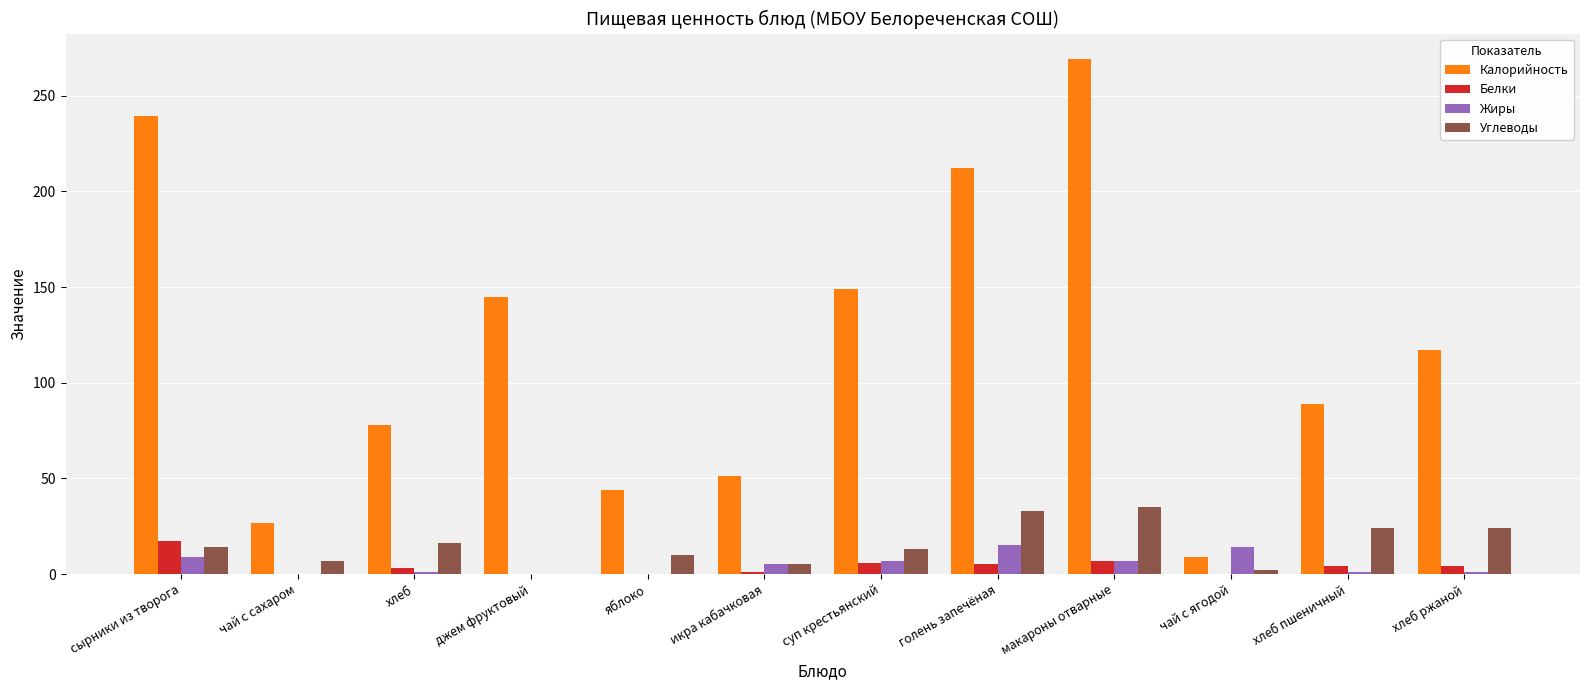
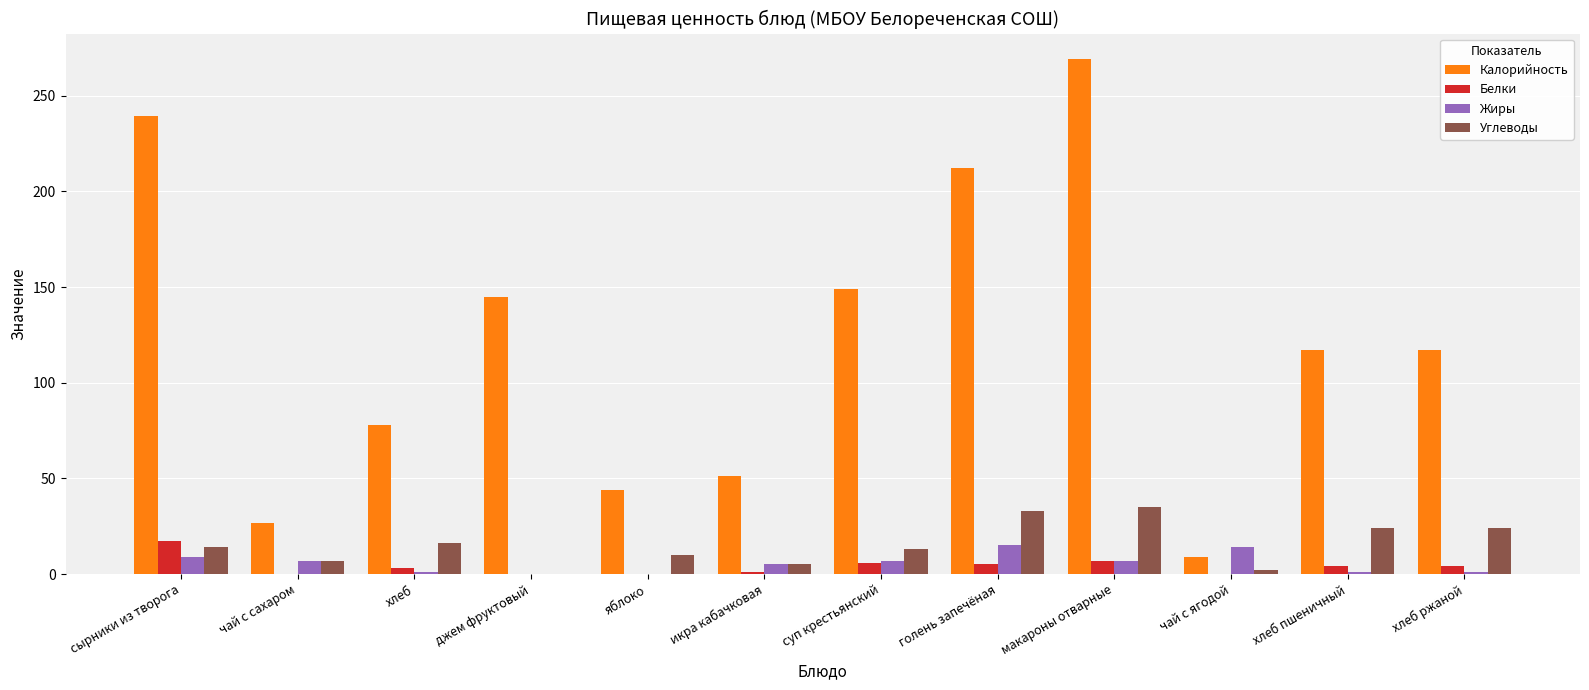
Жиры, чай с сахаром: 0 -> 7
Калорийность, хлеб пшеничный: 89 -> 117
